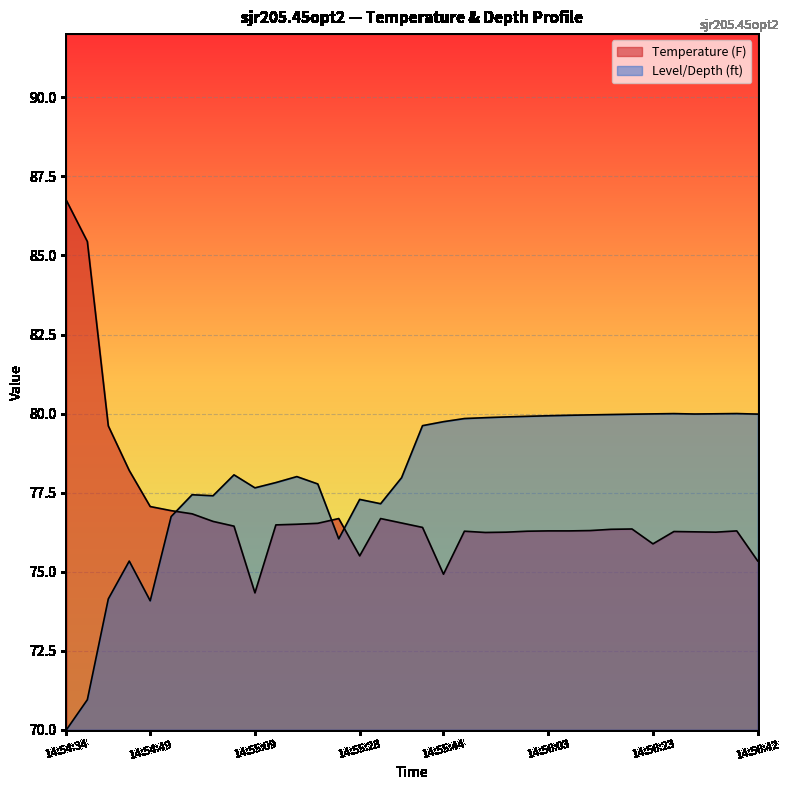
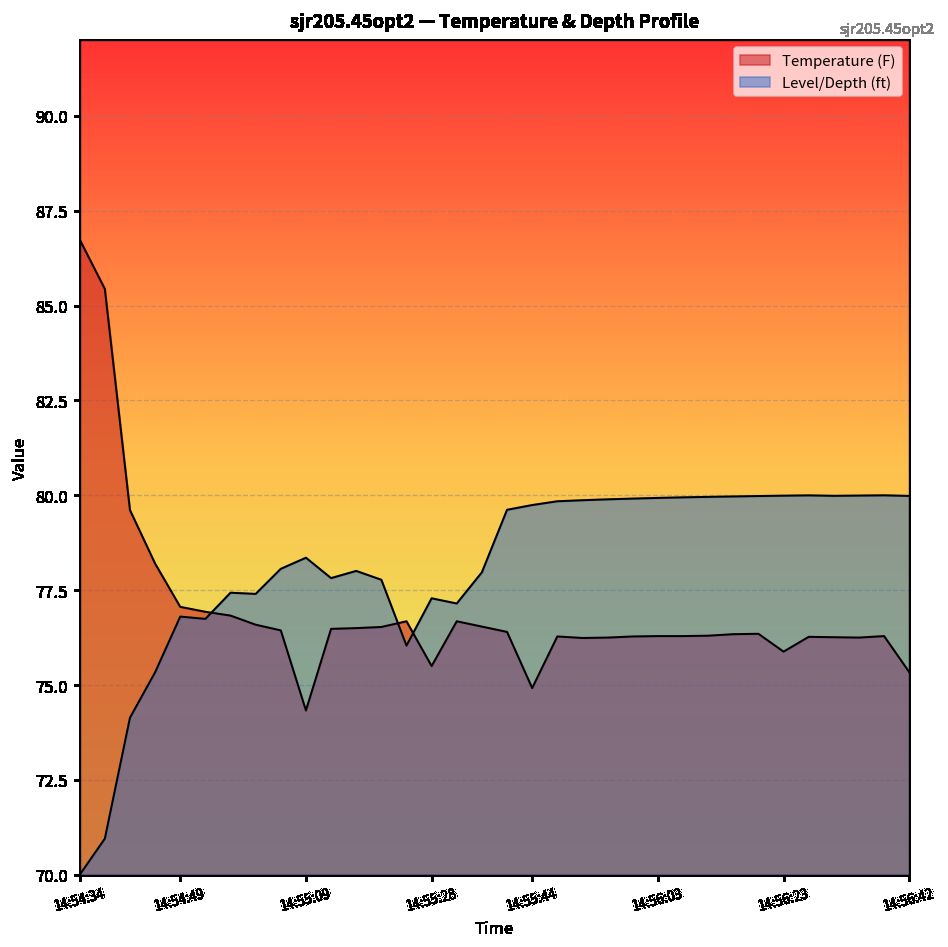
Level/Depth (ft), 14:54:49: 74.1 -> 76.8
Level/Depth (ft), 14:55:09: 77.7 -> 78.4
